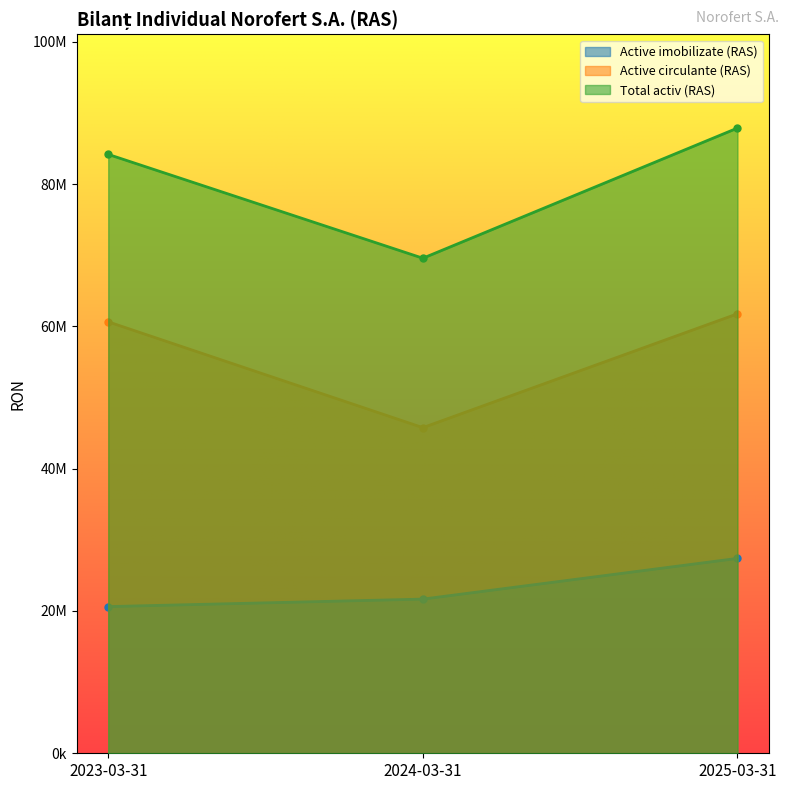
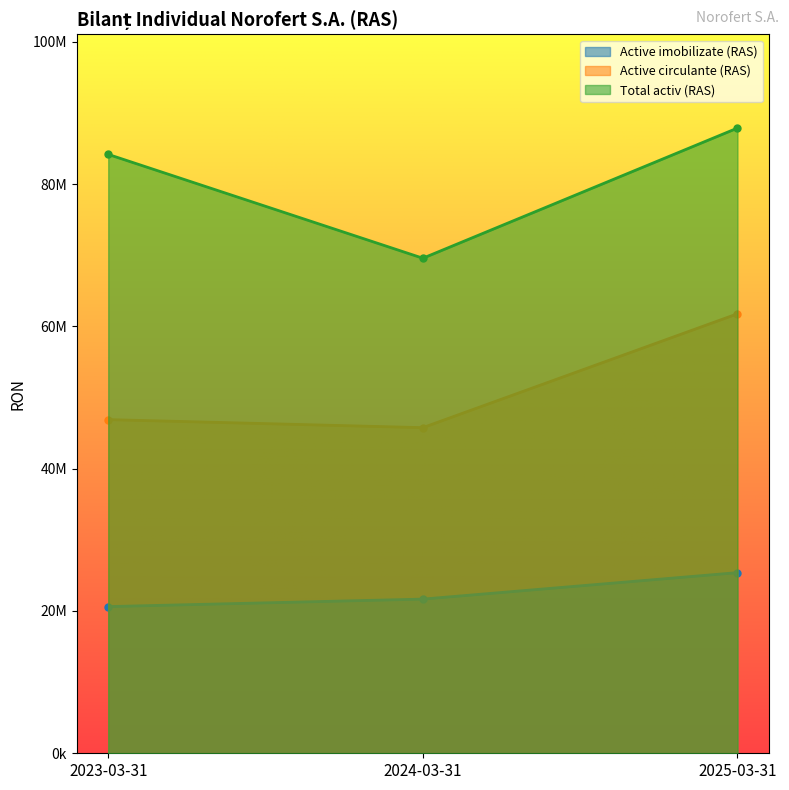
Active circulante (RAS), 2023-03-31: 61000000 -> 47000000
Active imobilizate (RAS), 2025-03-31: 27000000 -> 25000000
